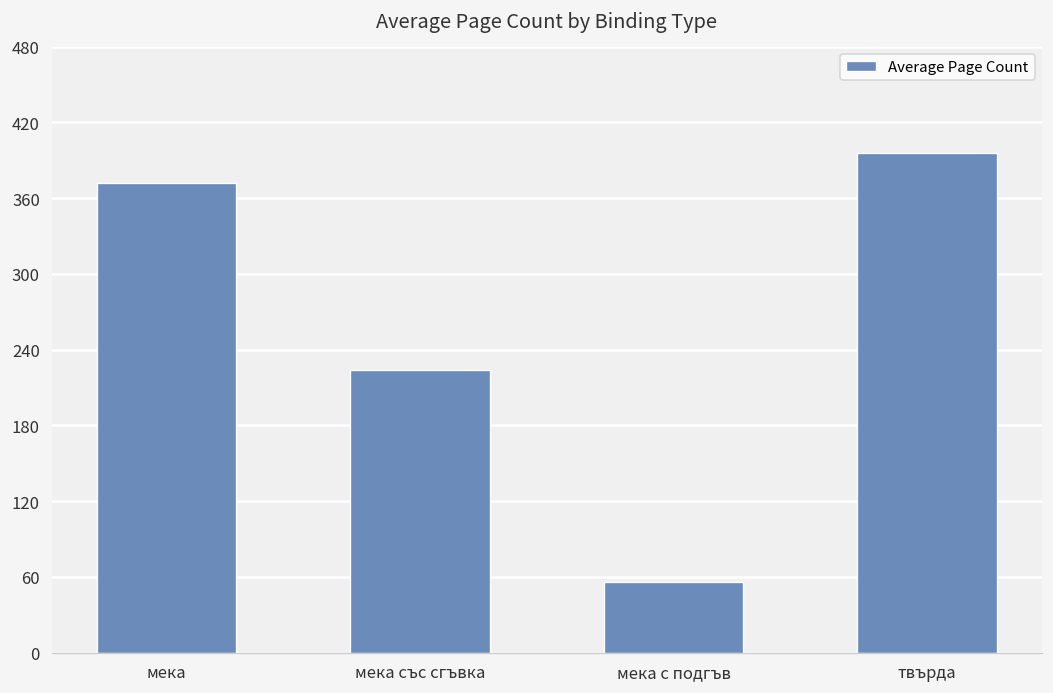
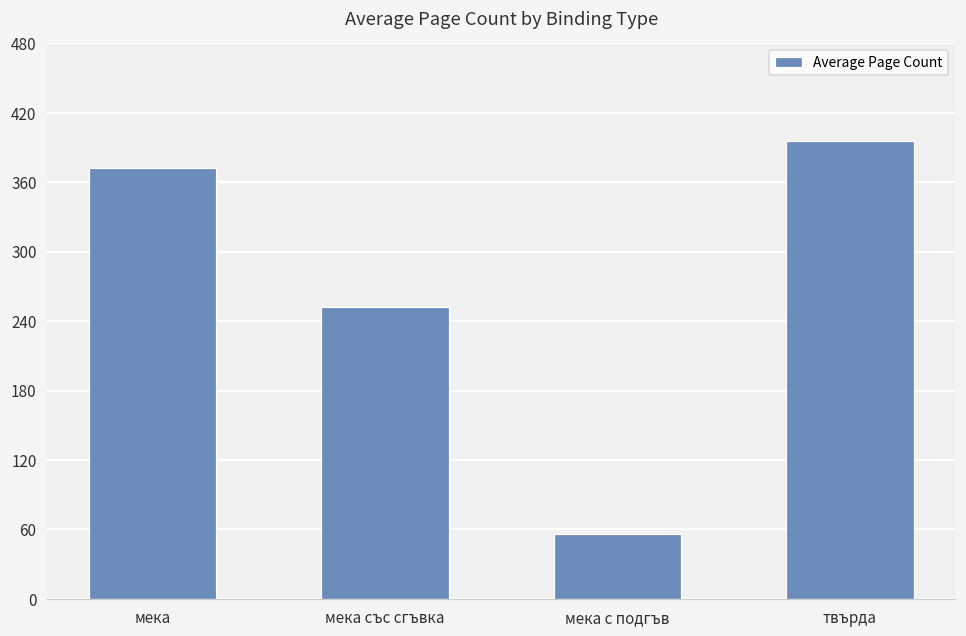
мека със сгъвка: 224 -> 252
